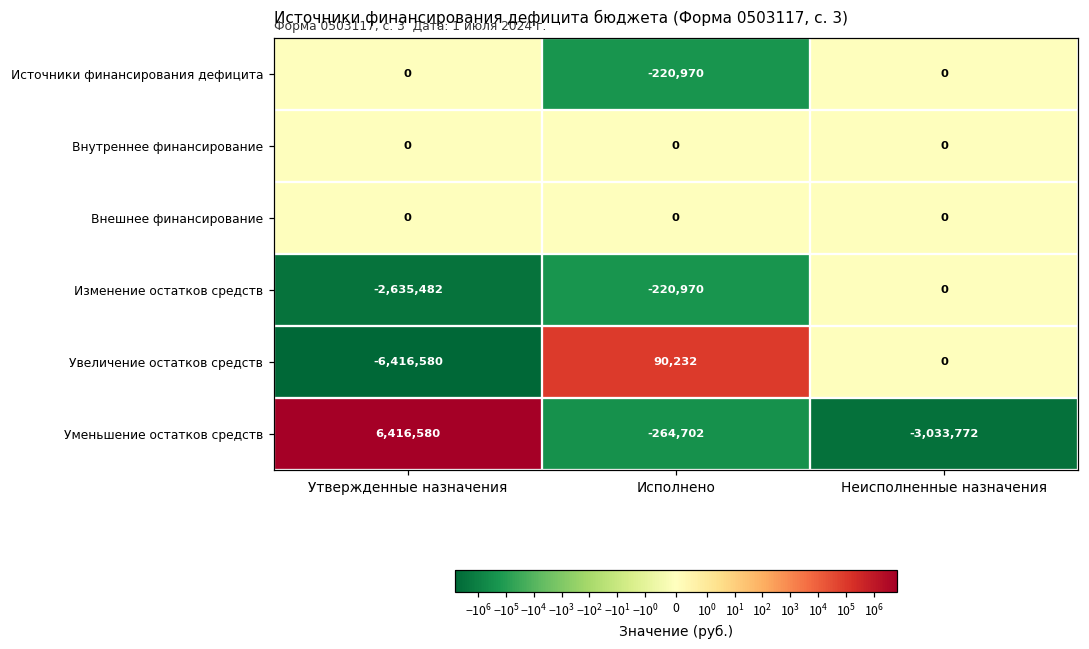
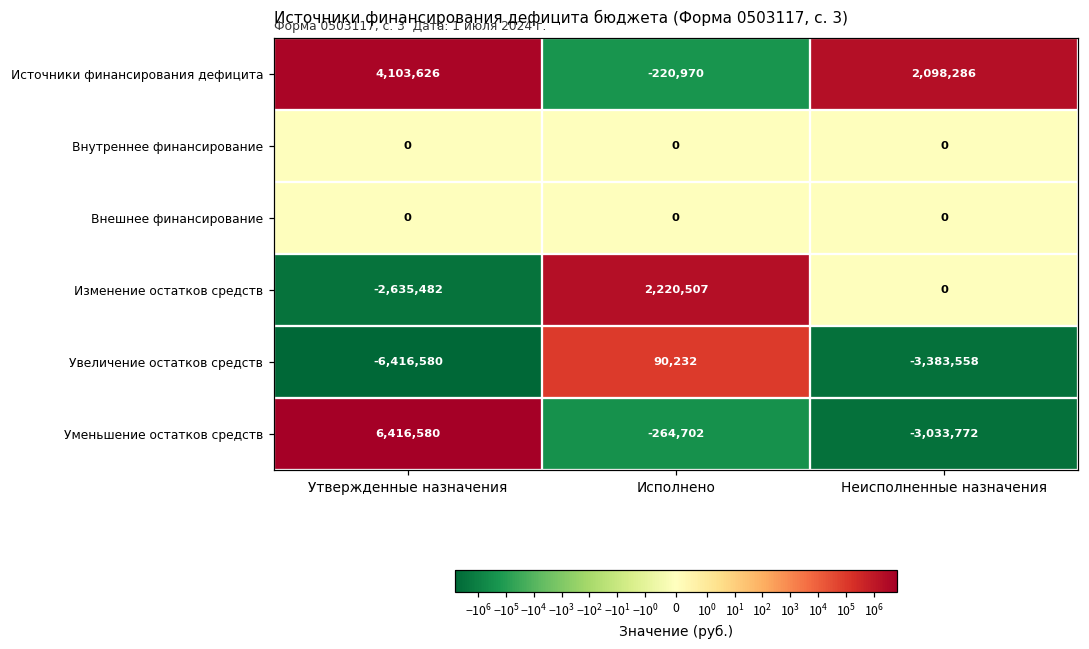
Источники финансирования дефицита, Утвержденные назначения: 0 -> 4,103,626
Источники финансирования дефицита, Неисполненные назначения: 0 -> 2,098,286
Изменение остатков средств, Исполнено: -220,970 -> 2,220,507
Увеличение остатков средств, Неисполненные назначения: 0 -> -3,383,558
